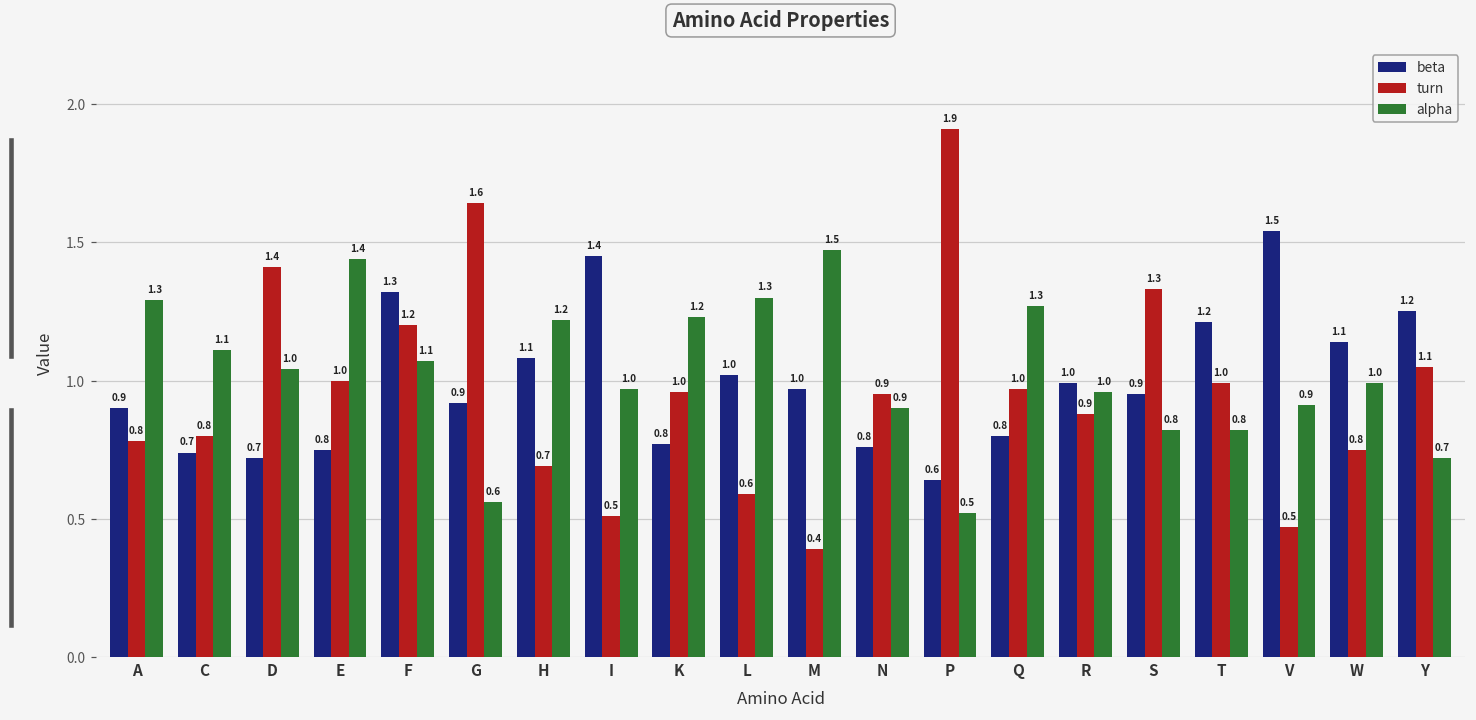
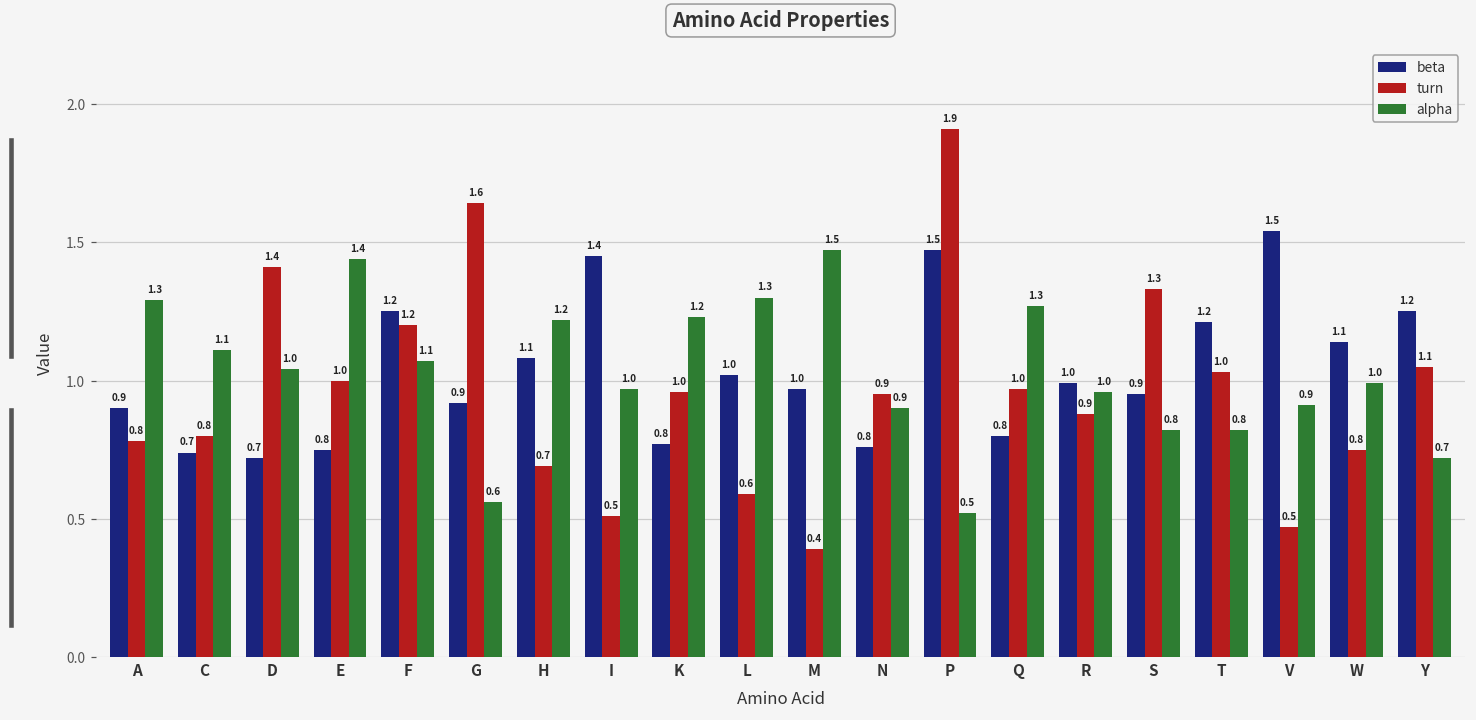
beta, F: 1.3 -> 1.2
beta, P: 0.6 -> 1.5
turn, T: 0.99 -> 1.03
